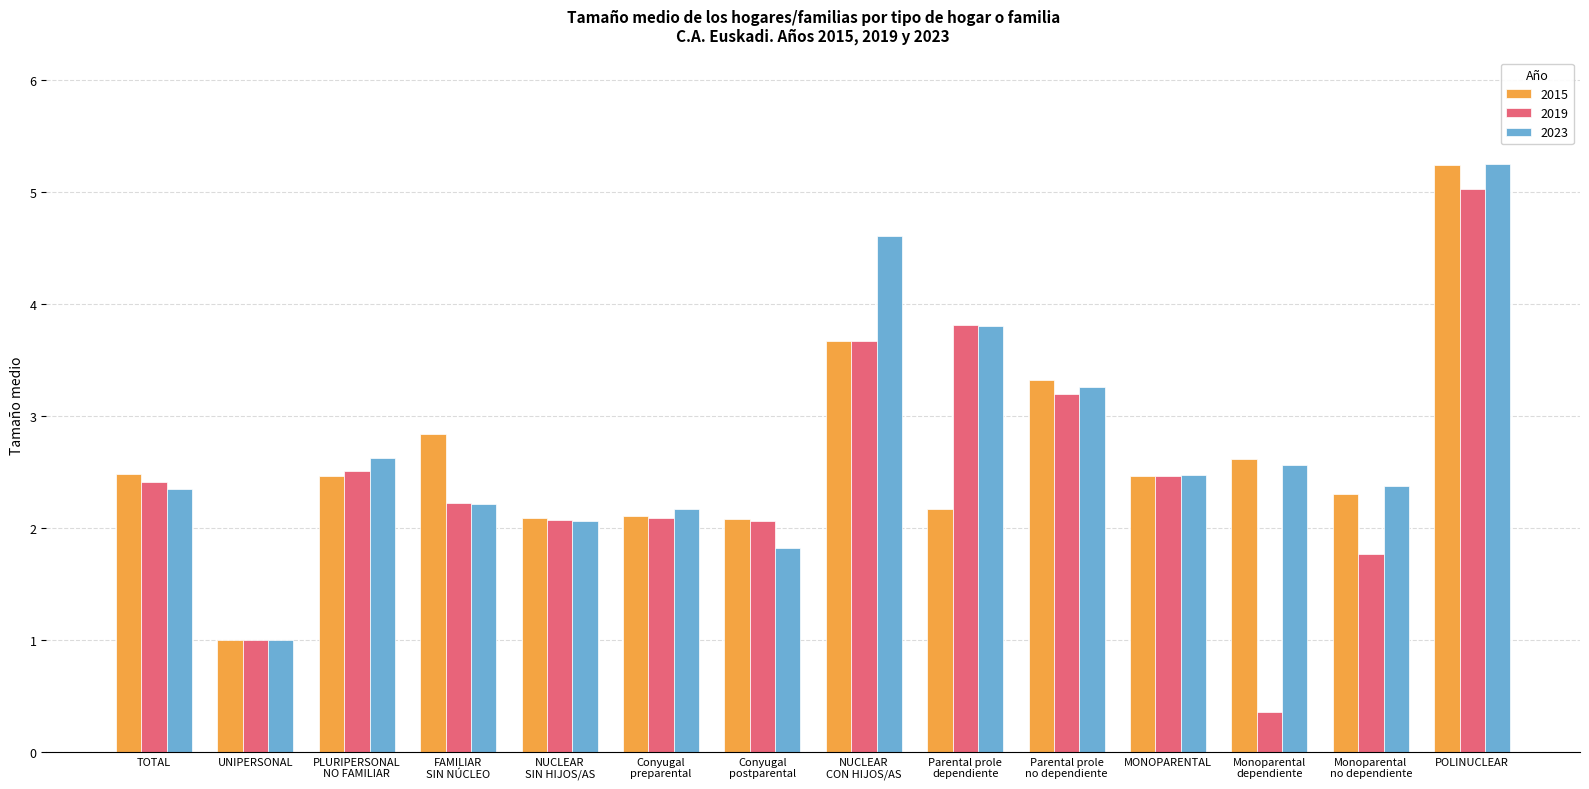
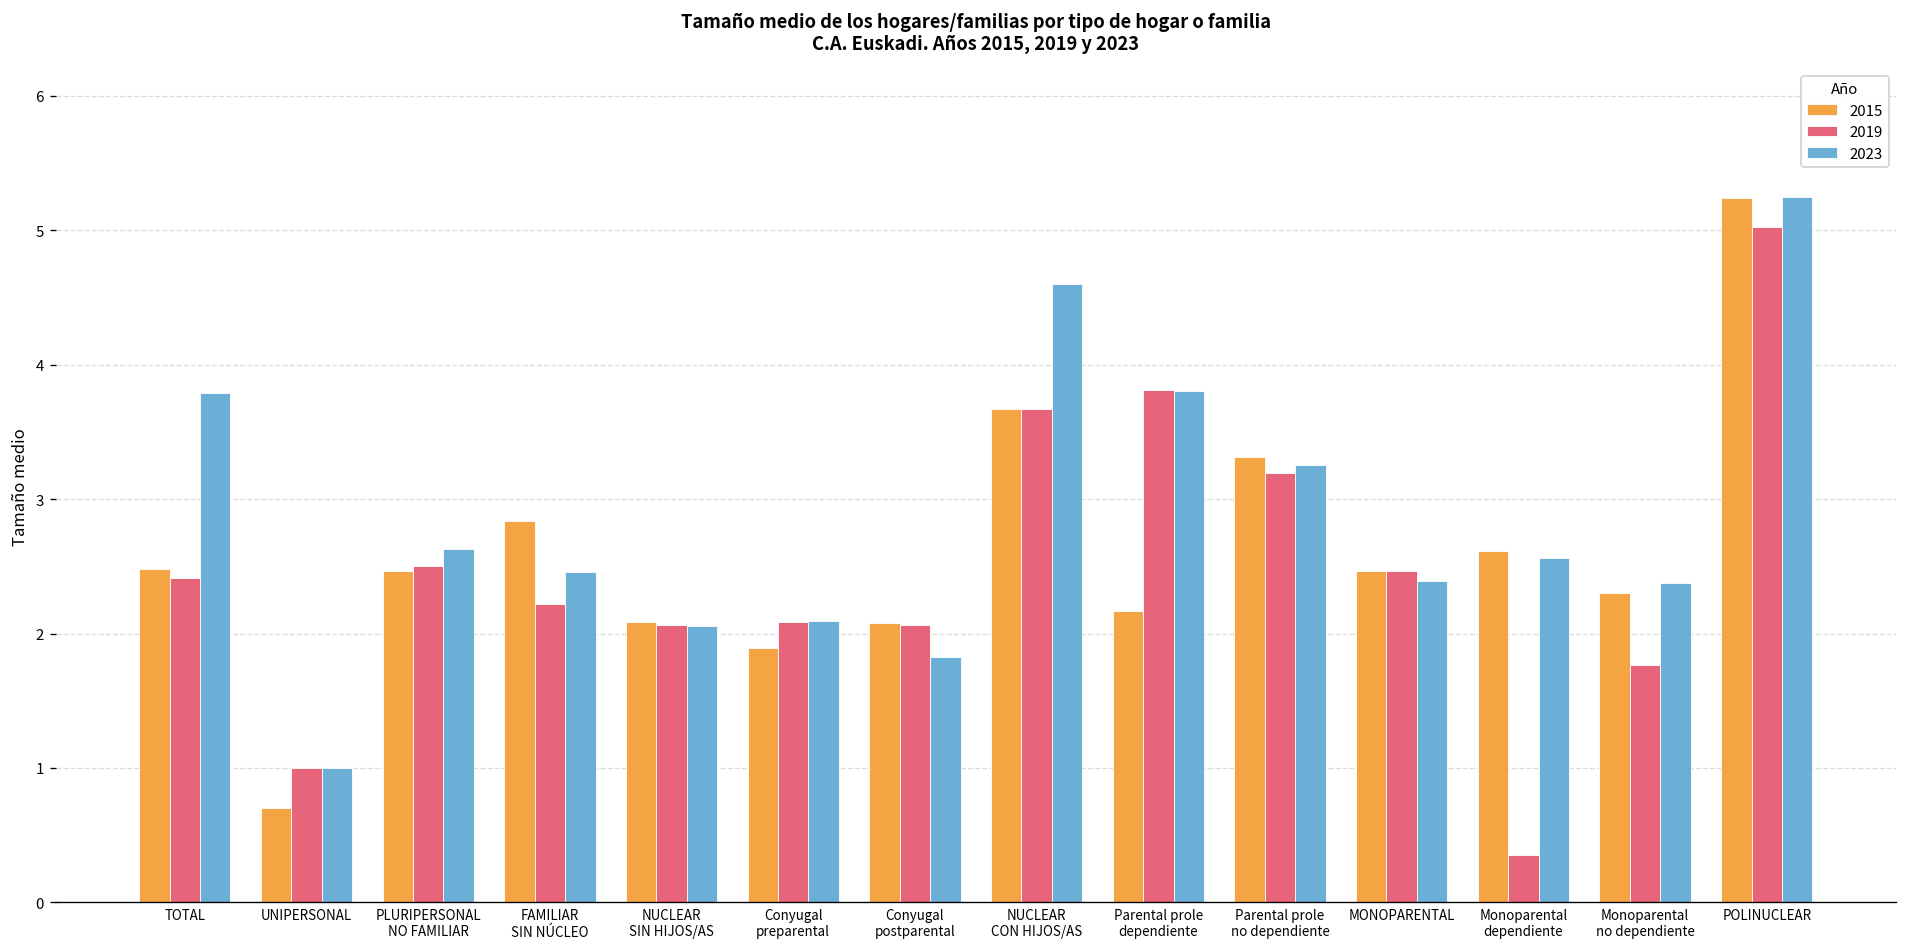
2023, TOTAL: 2.35 -> 3.79
2015, UNIPERSONAL: 1.0 -> 0.7
2023, FAMILIAR SIN NÚCLEO: 2.22 -> 2.46
2015, Conyugal preparental: 2.10 -> 1.89
2023, Conyugal preparental: 2.17 -> 2.10
2023, MONOPARENTAL: 2.47 -> 2.39
